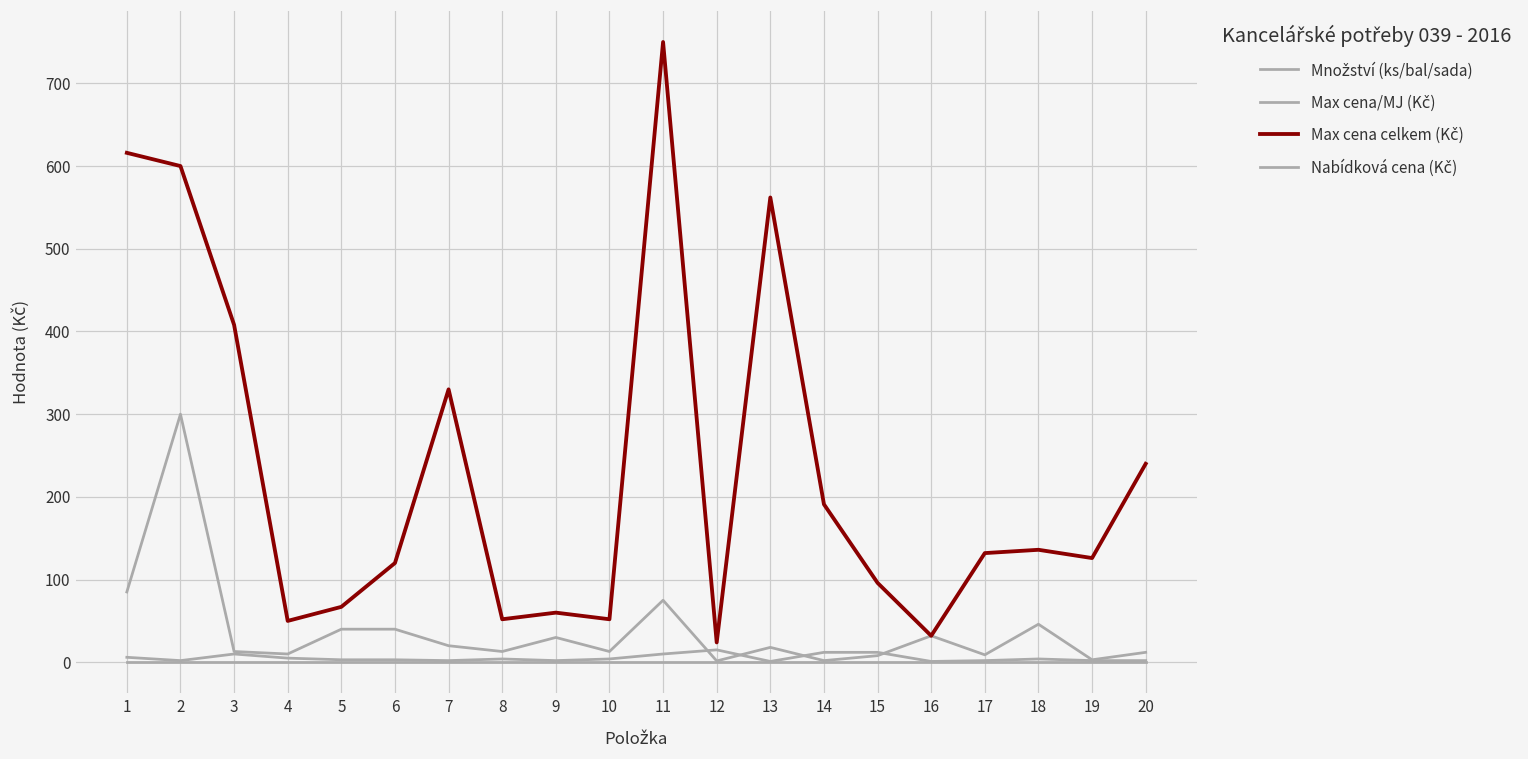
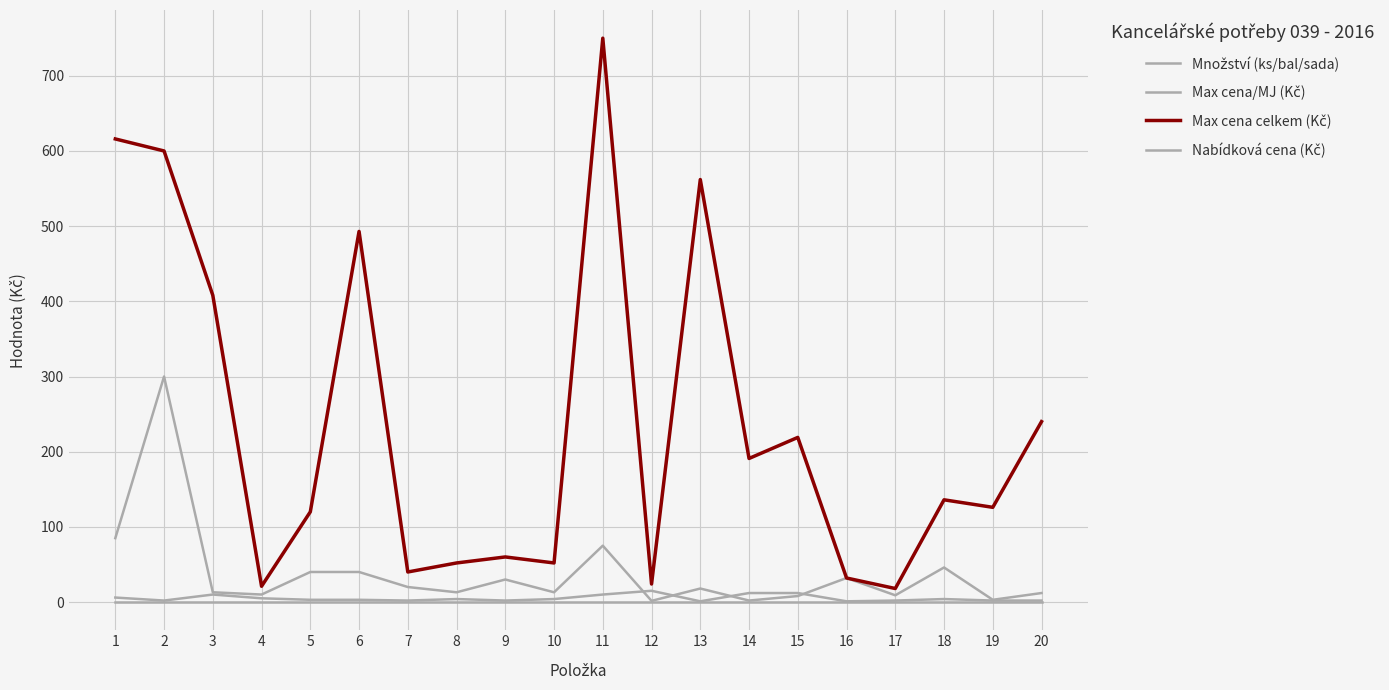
Max cena celkem (Kč), 4: 50 -> 20
Max cena celkem (Kč), 5: 70 -> 120
Max cena celkem (Kč), 6: 120 -> 490
Max cena celkem (Kč), 7: 330 -> 40
Max cena celkem (Kč), 15: 100 -> 220
Max cena celkem (Kč), 17: 130 -> 20
